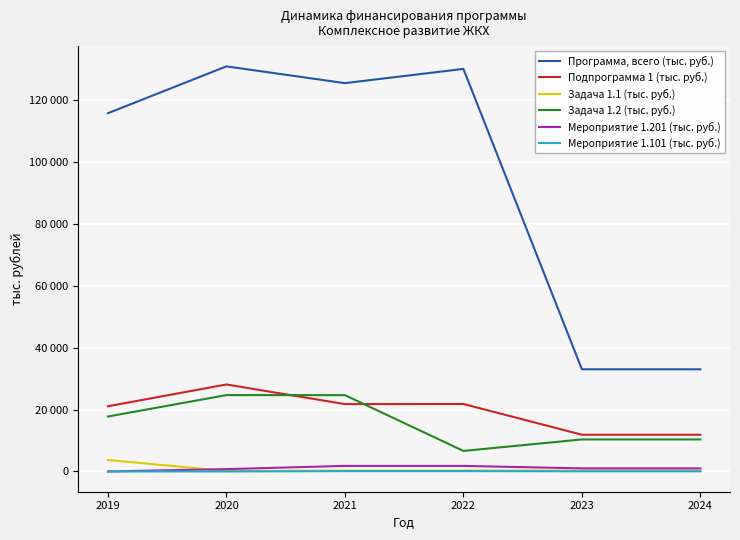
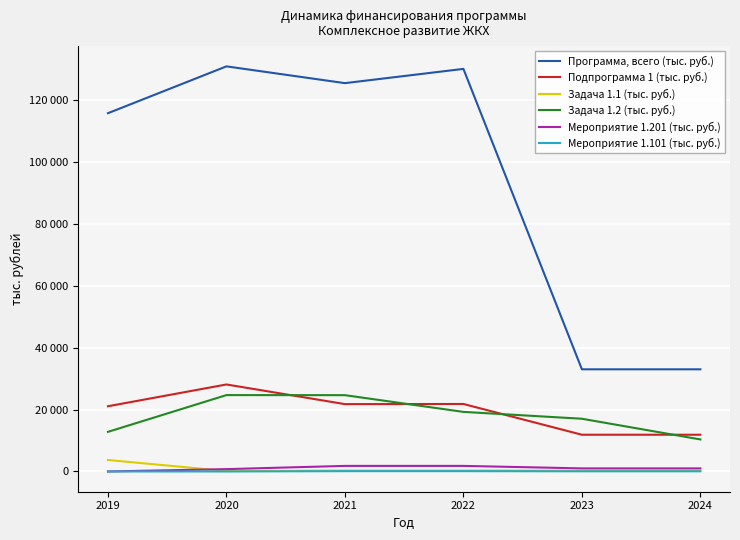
Задача 1.2 (тыс. руб.), 2019: 18000 -> 13000
Задача 1.2 (тыс. руб.), 2022: 7000 -> 19000
Задача 1.2 (тыс. руб.), 2023: 10000 -> 17000
